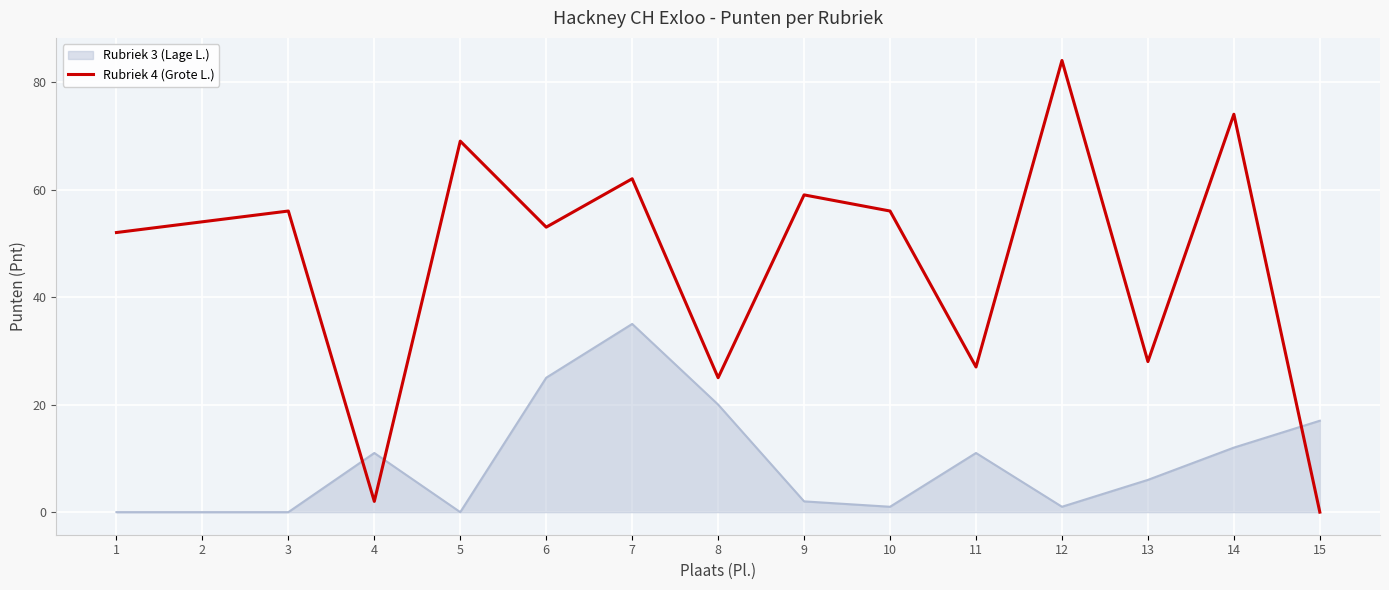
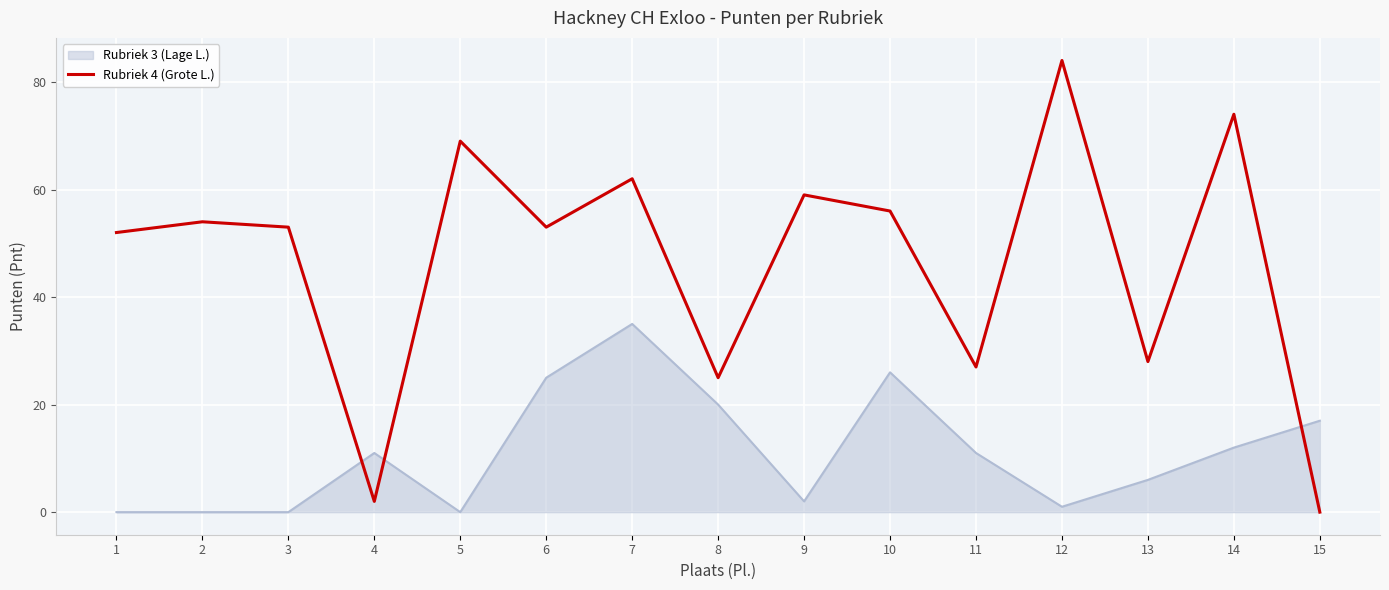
Rubriek 4 (Grote L.), 3: 56 -> 53
Rubriek 3 (Lage L.), 10: 1 -> 26
